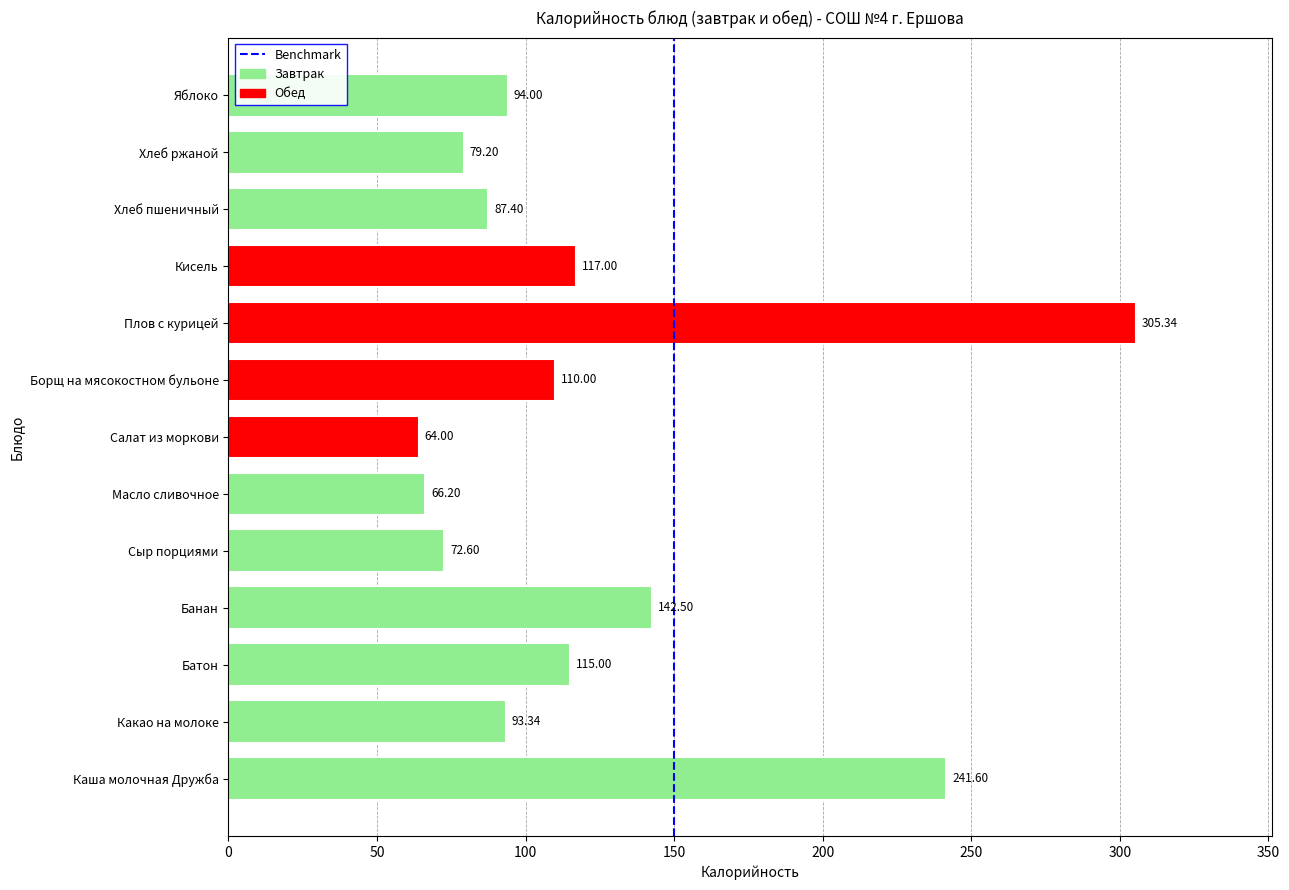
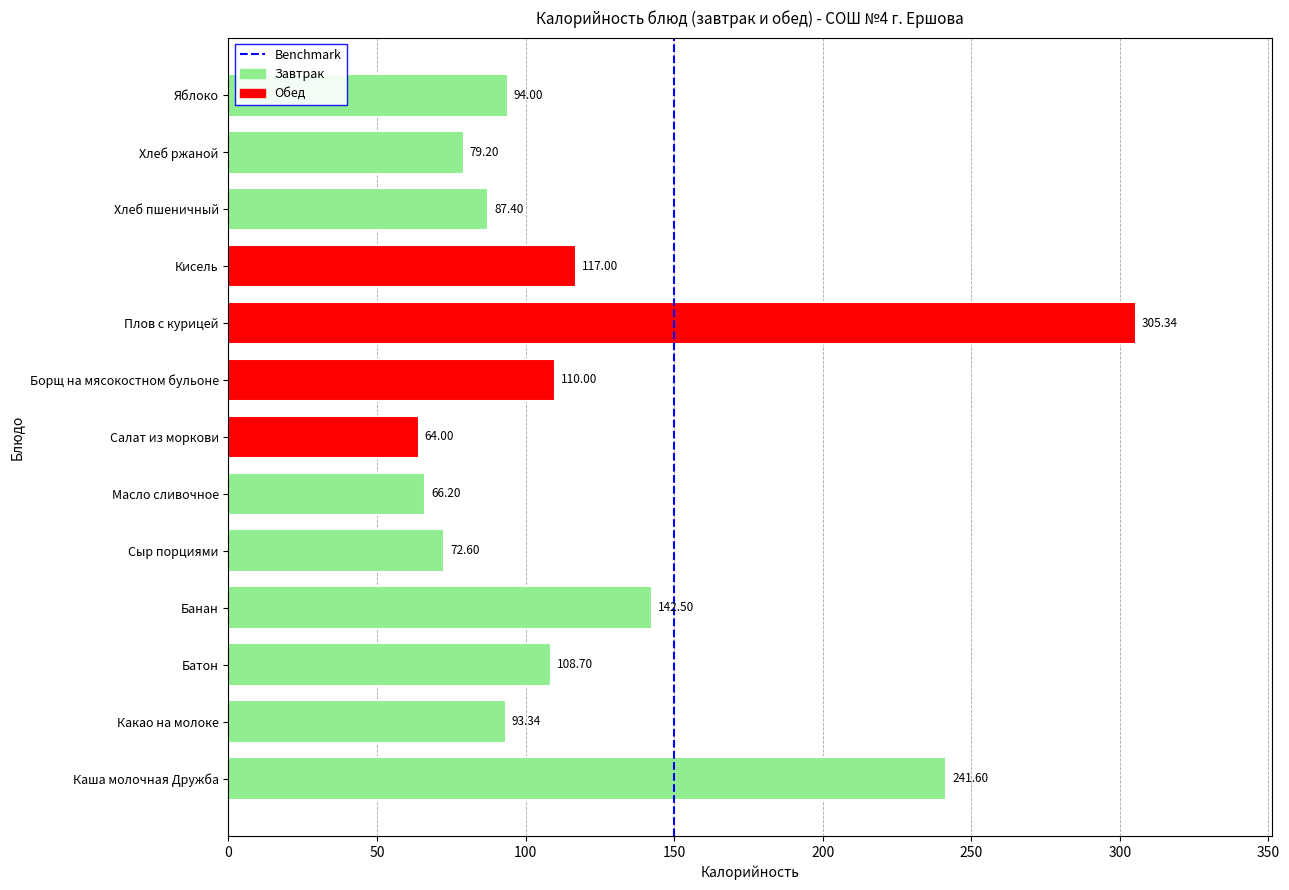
Батон: 115.00 -> 108.70
